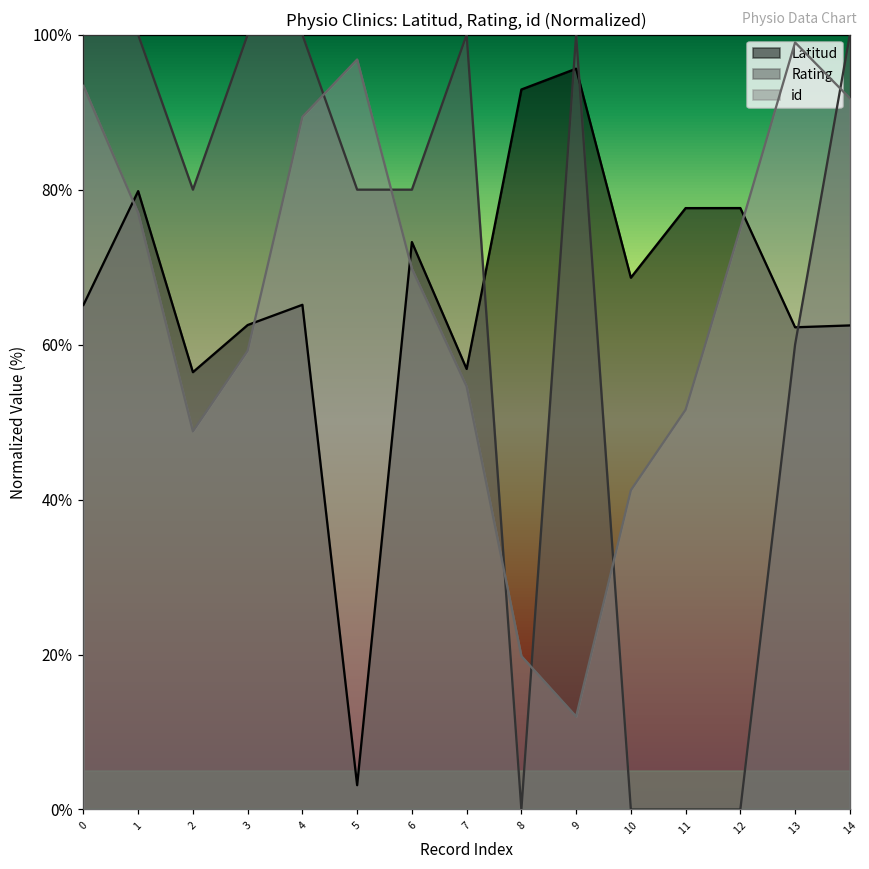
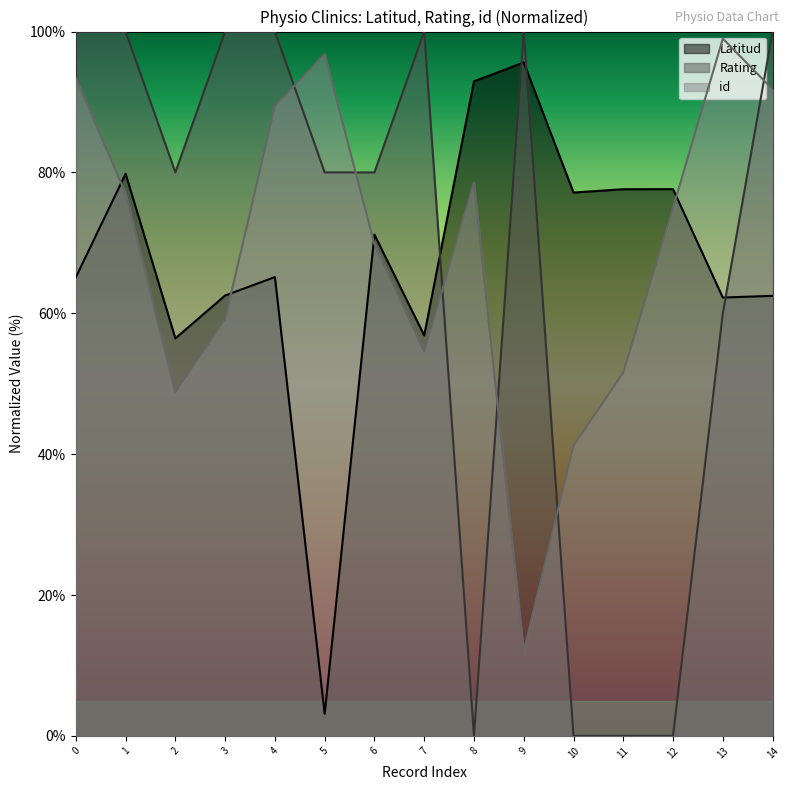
Latitud, 6: 73% -> 71%
id, 8: 20% -> 79%
Latitud, 10: 69% -> 77%
